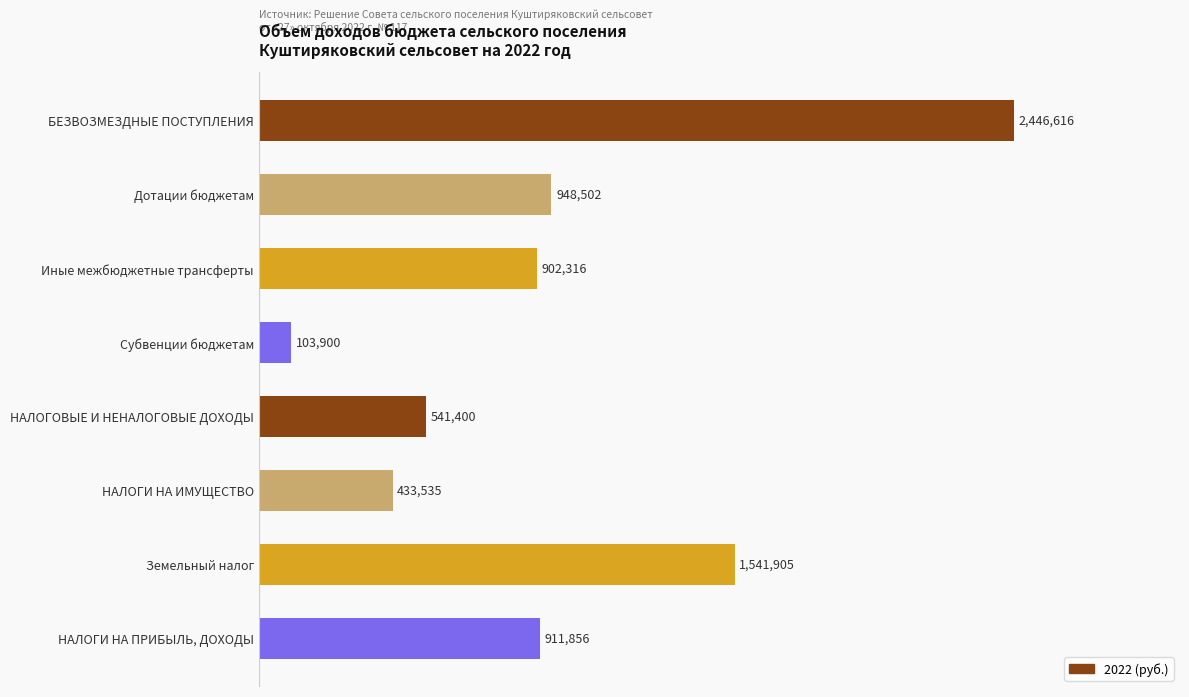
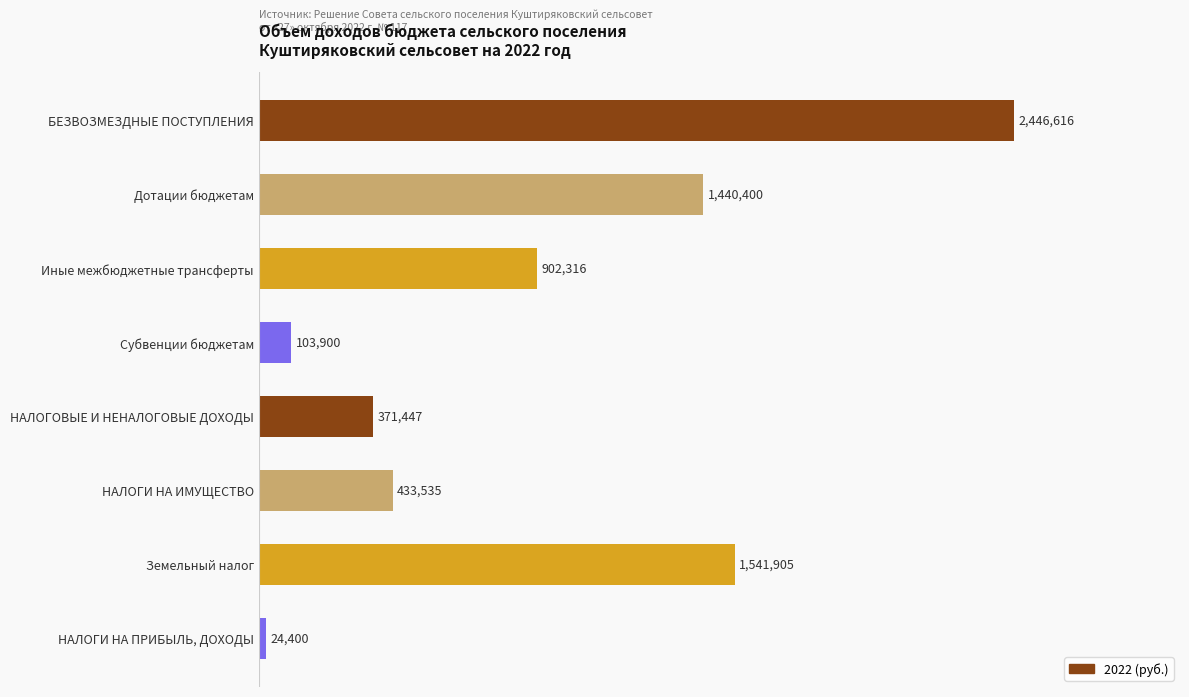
Дотации бюджетам: 948,502 -> 1,440,400
НАЛОГОВЫЕ И НЕНАЛОГОВЫЕ ДОХОДЫ: 541,400 -> 371,447
НАЛОГИ НА ПРИБЫЛЬ, ДОХОДЫ: 911,856 -> 24,400
